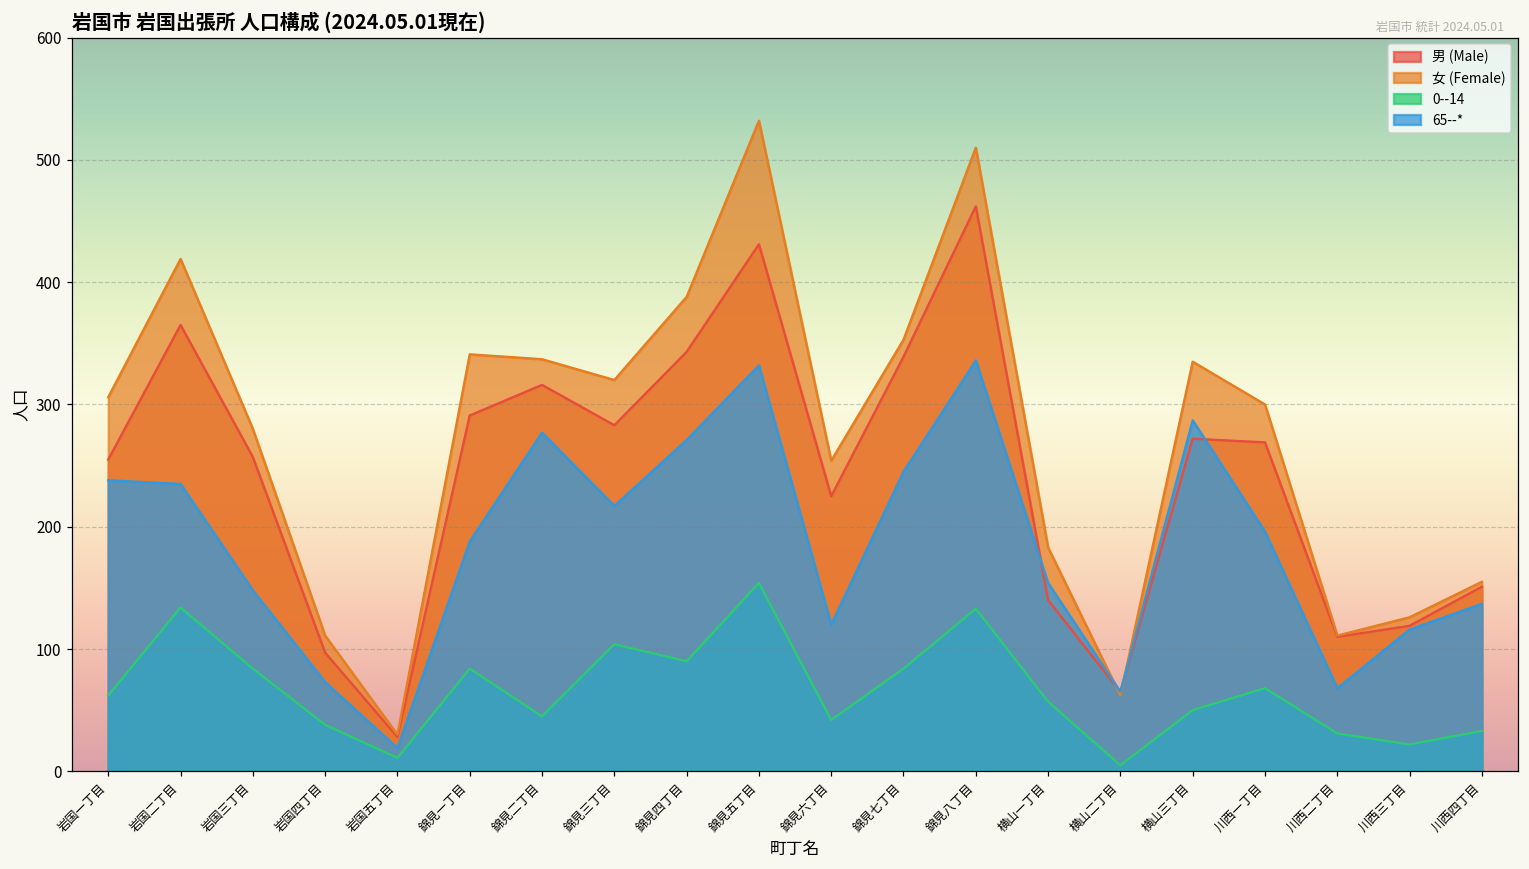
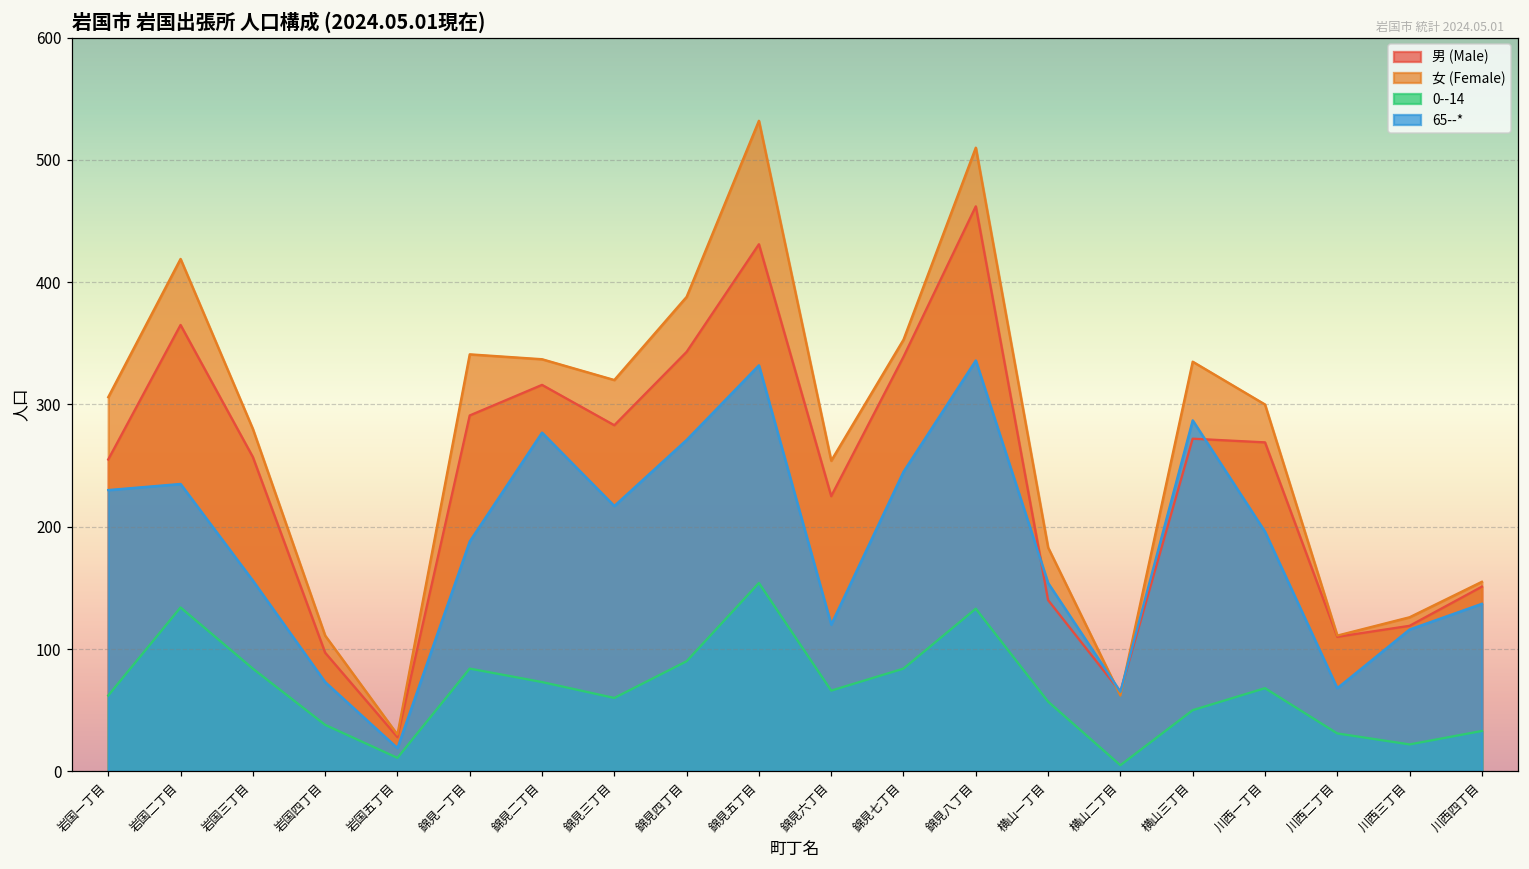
65--*, 岩国一丁目: 238 -> 230
65--*, 岩国三丁目: 148 -> 156
0--14, 錦見二丁目: 45 -> 73
0--14, 錦見三丁目: 104 -> 60
0--14, 錦見六丁目: 42 -> 66
